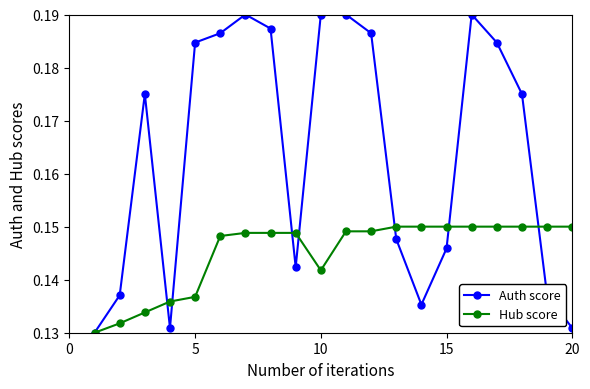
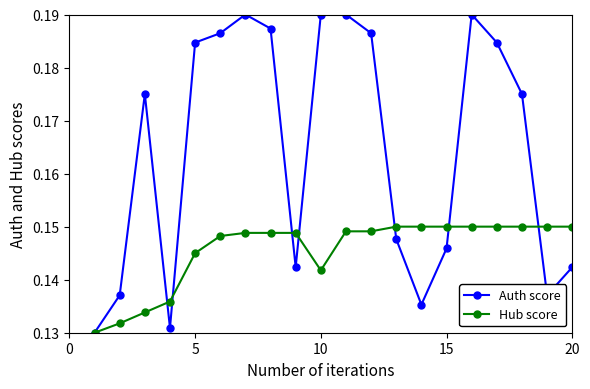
Hub score, 5: 0.137 -> 0.145
Auth score, 20: 0.131 -> 0.142
